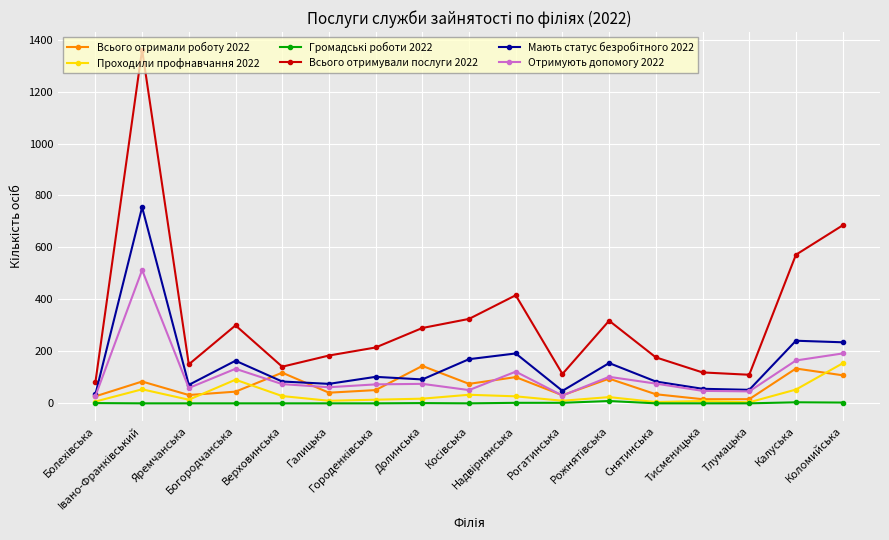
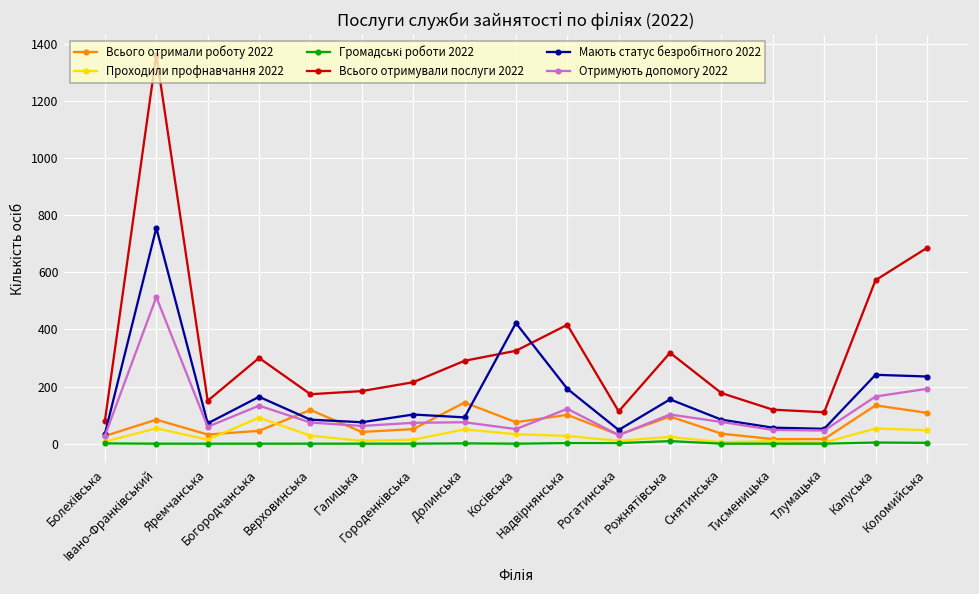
Всього отримували послуги 2022, Верховинська: 140 -> 170
Проходили профнавчання 2022, Долинська: 20 -> 50
Мають статус безробітного 2022, Косівська: 170 -> 420
Проходили профнавчання 2022, Коломийська: 150 -> 50
